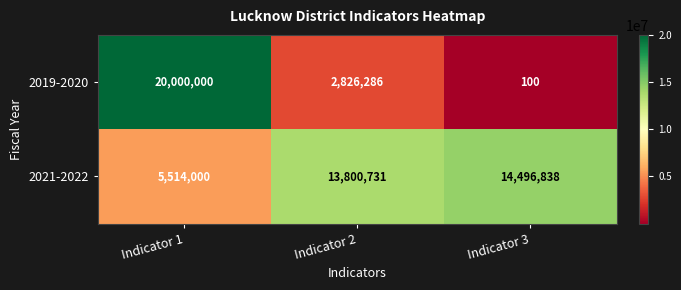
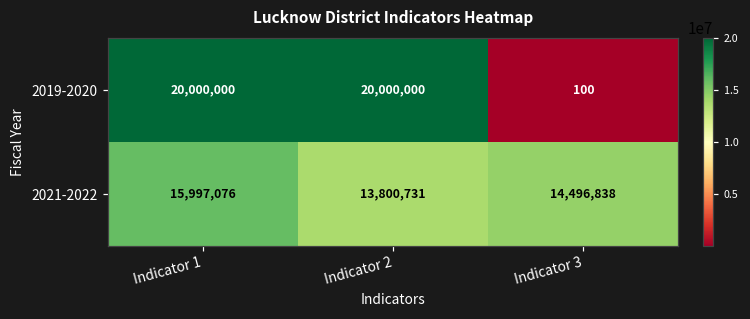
2019-2020, Indicator 2: 2,826,286 -> 20,000,000
2021-2022, Indicator 1: 5,514,000 -> 15,997,076
